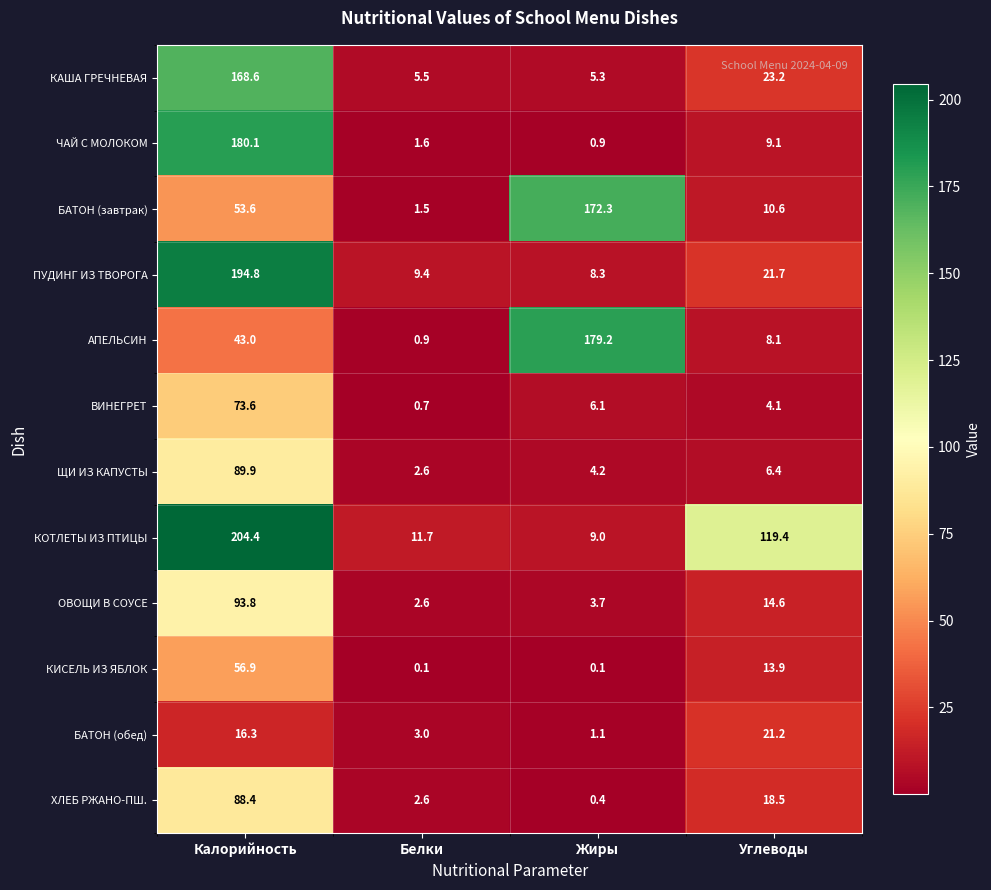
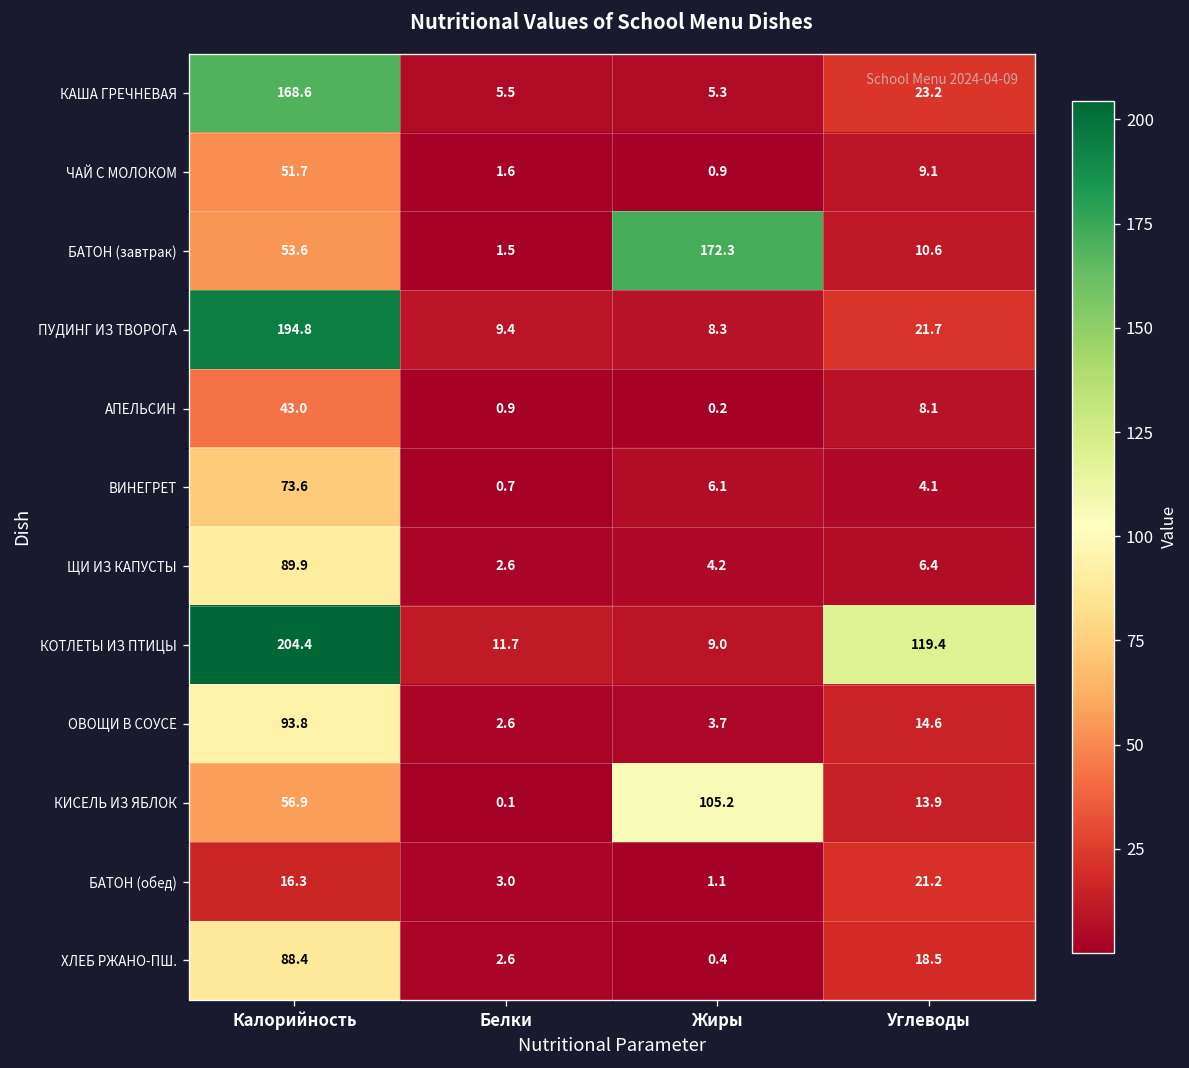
ЧАЙ С МОЛОКОМ, Калорийность: 180.1 -> 51.7
АПЕЛЬСИН, Жиры: 179.2 -> 0.2
КИСЕЛЬ ИЗ ЯБЛОК, Жиры: 0.1 -> 105.2
